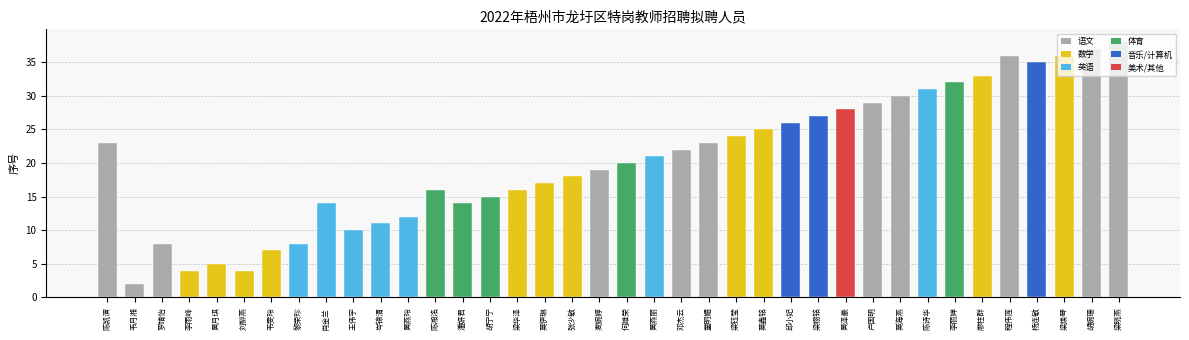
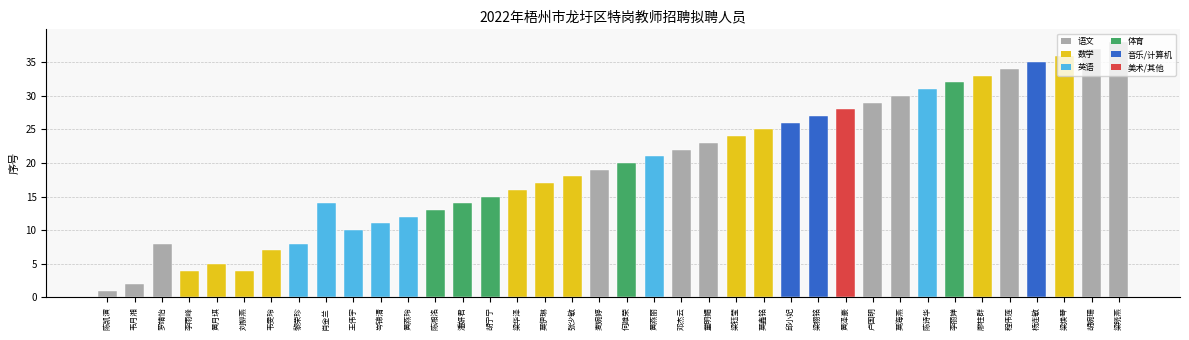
陈凯演: 23 -> 1
陈湘洺: 16 -> 13
程伟莲: 36 -> 34
